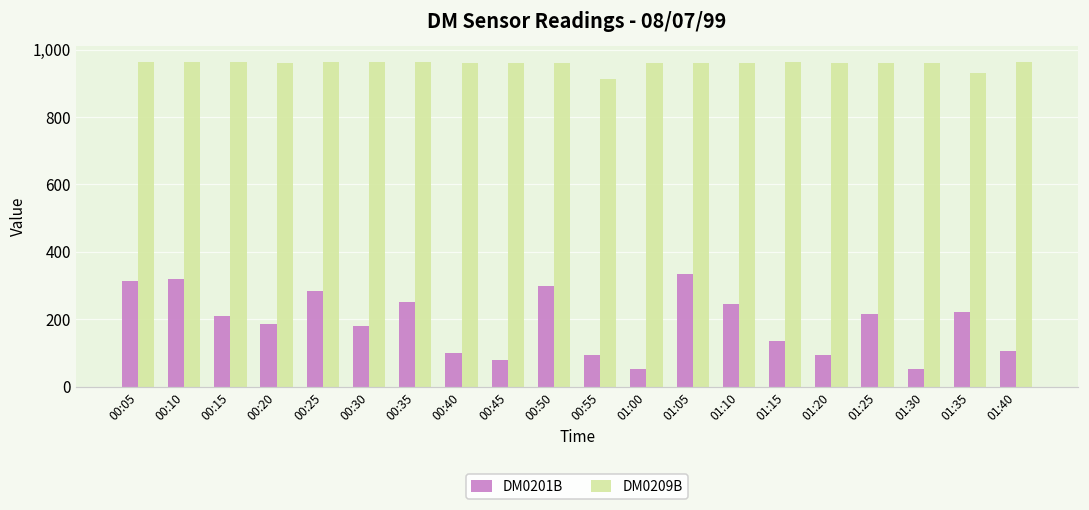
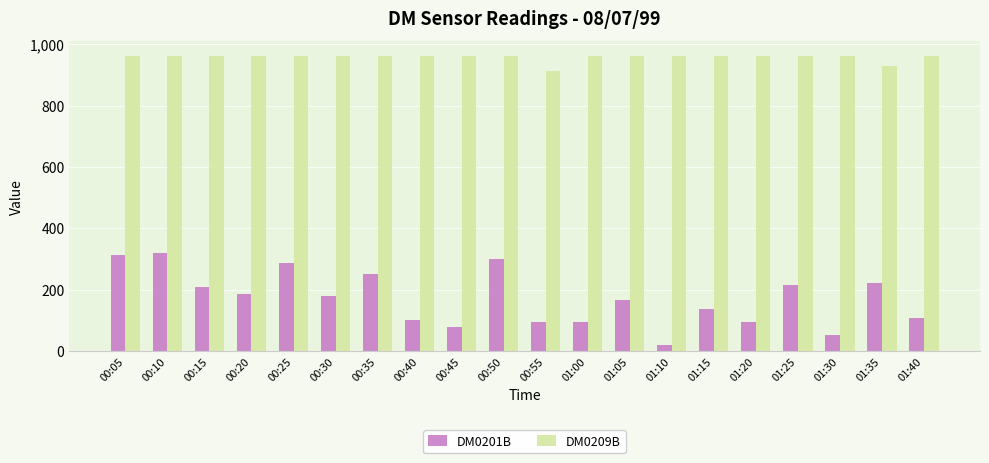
DM0201B, 01:00: 50 -> 90
DM0201B, 01:05: 340 -> 170
DM0201B, 01:10: 240 -> 20
